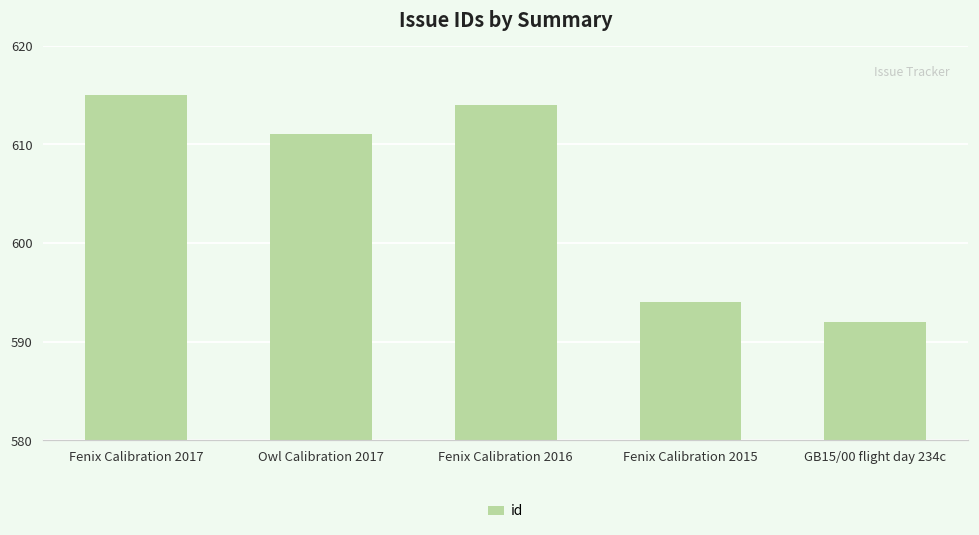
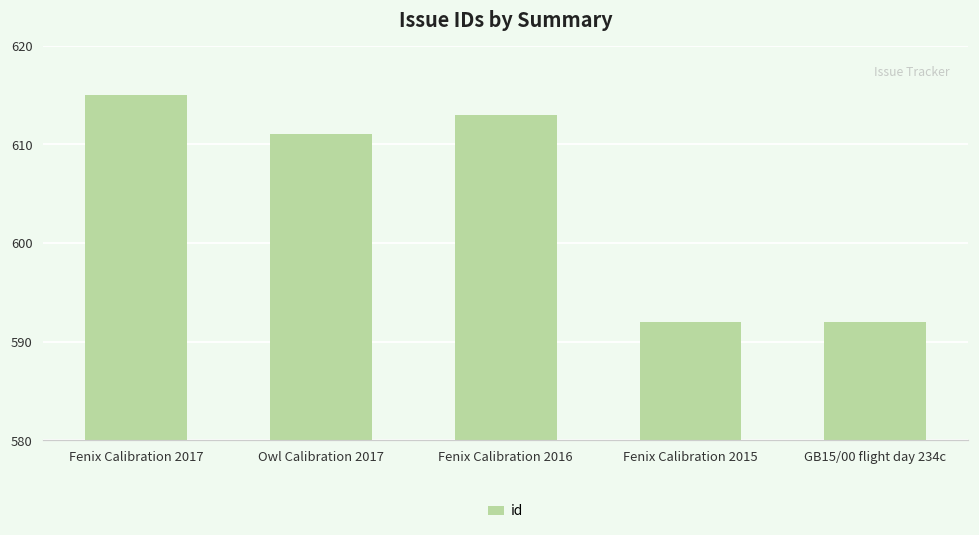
Fenix Calibration 2016: 614 -> 613
Fenix Calibration 2015: 594 -> 592
